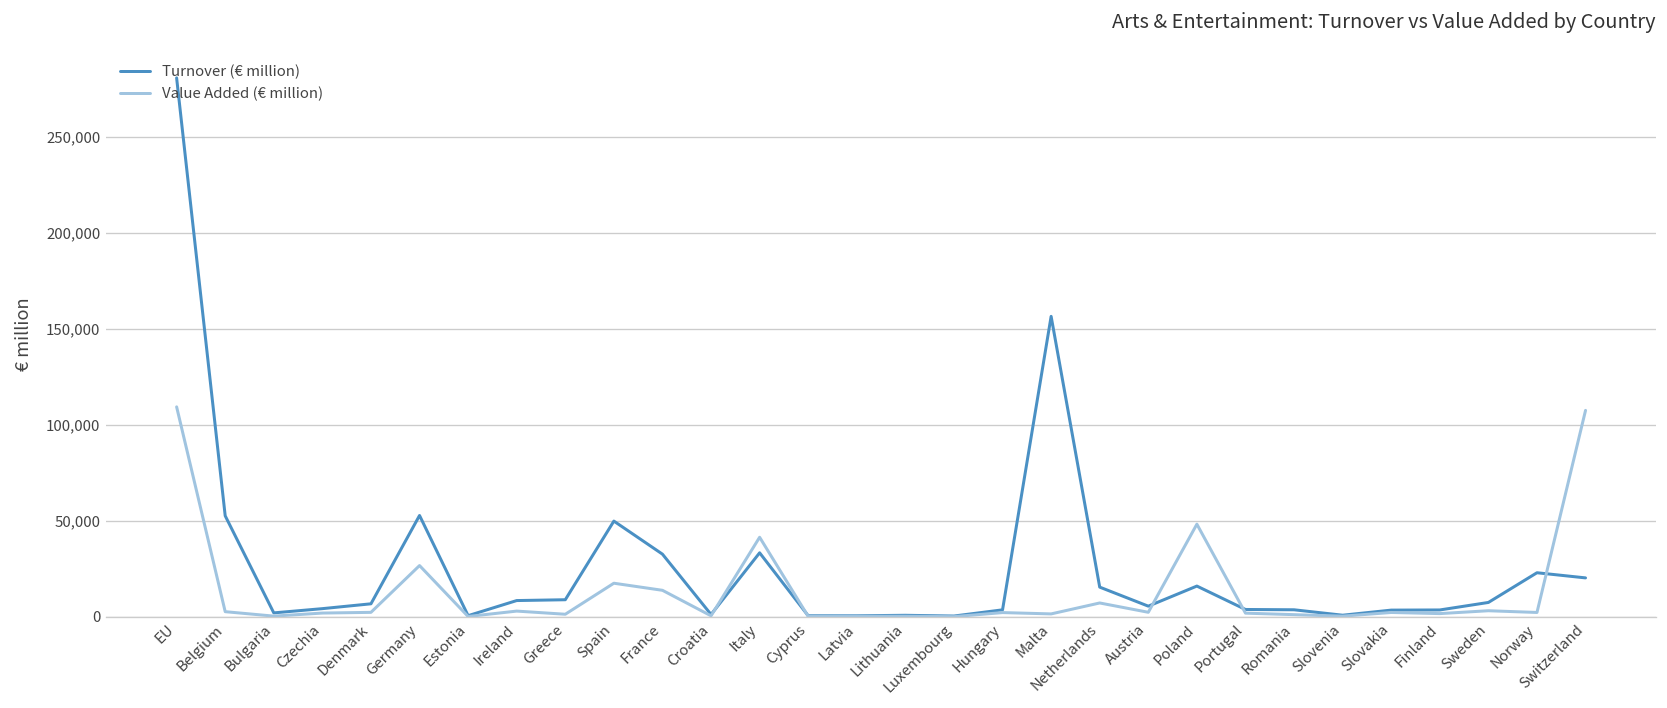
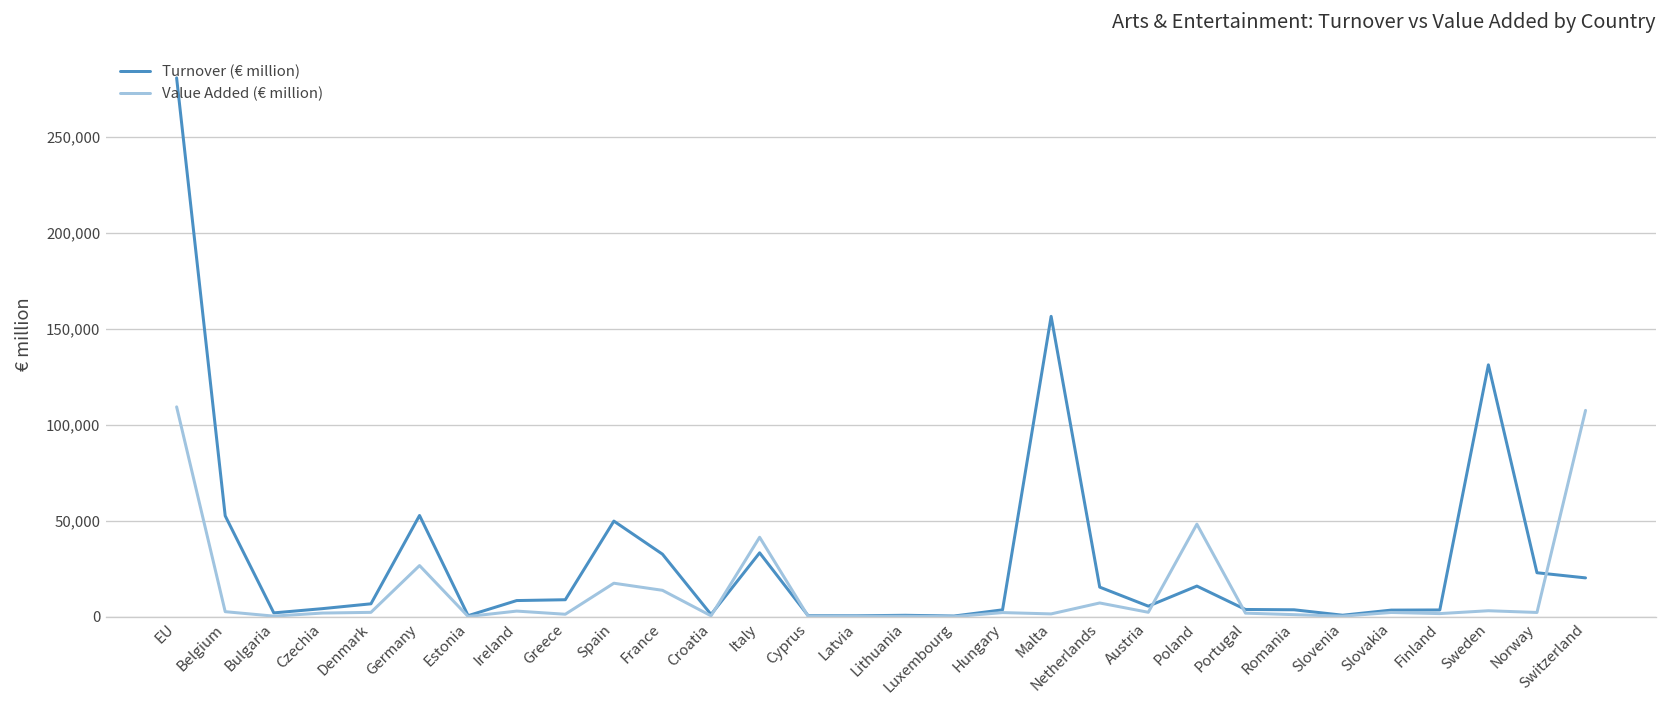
Turnover (€ million), Sweden: 8,000 -> 131,000
